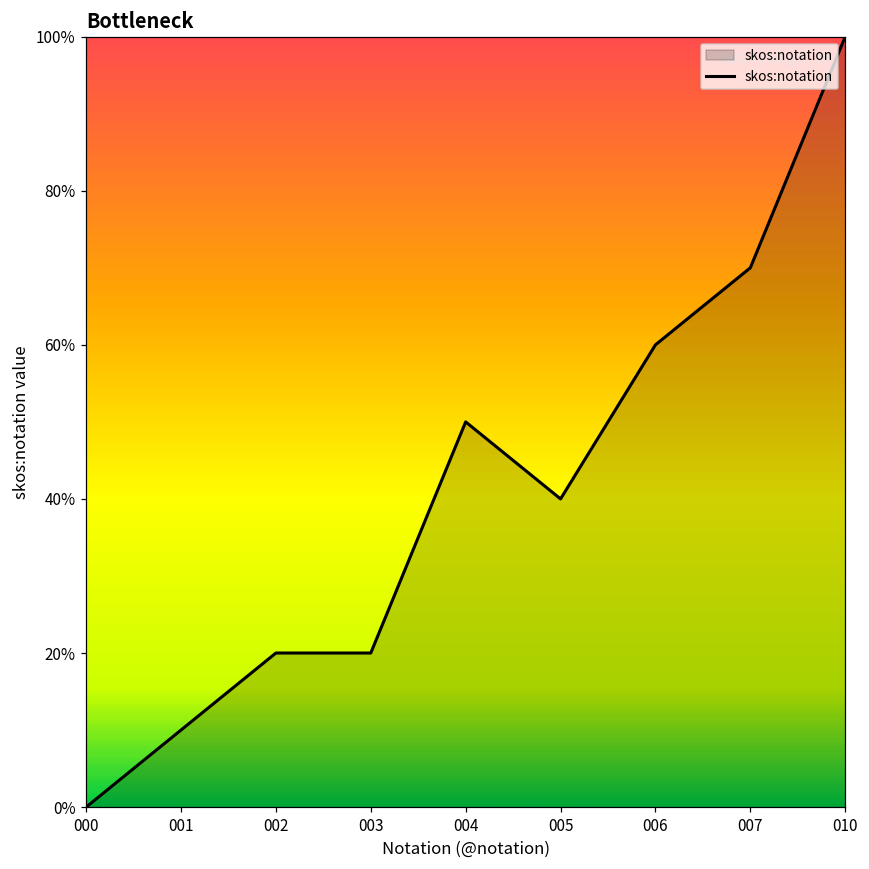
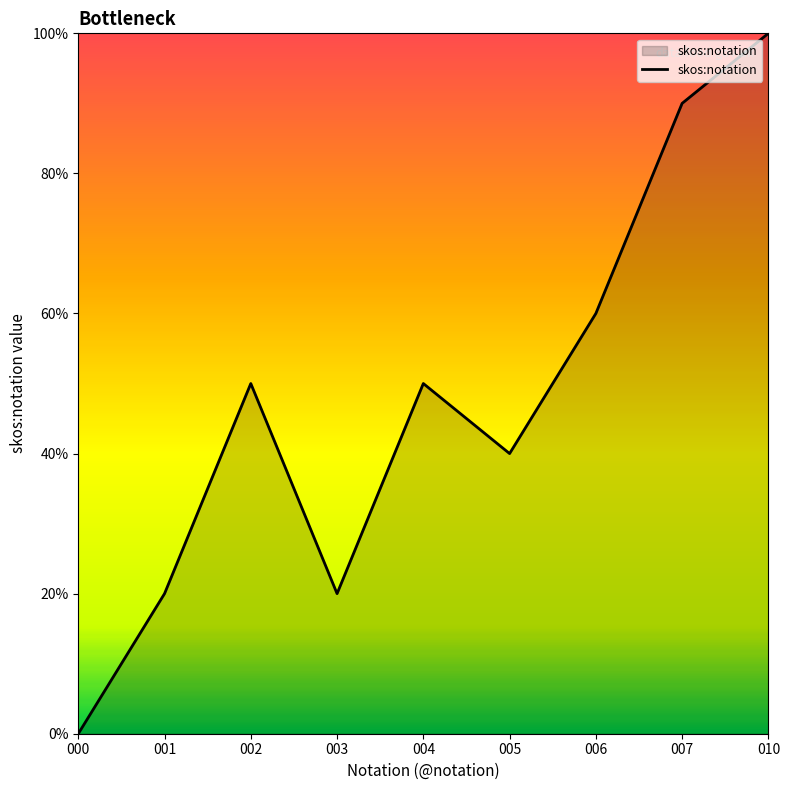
001: 10% -> 20%
002: 20% -> 50%
007: 70% -> 90%
